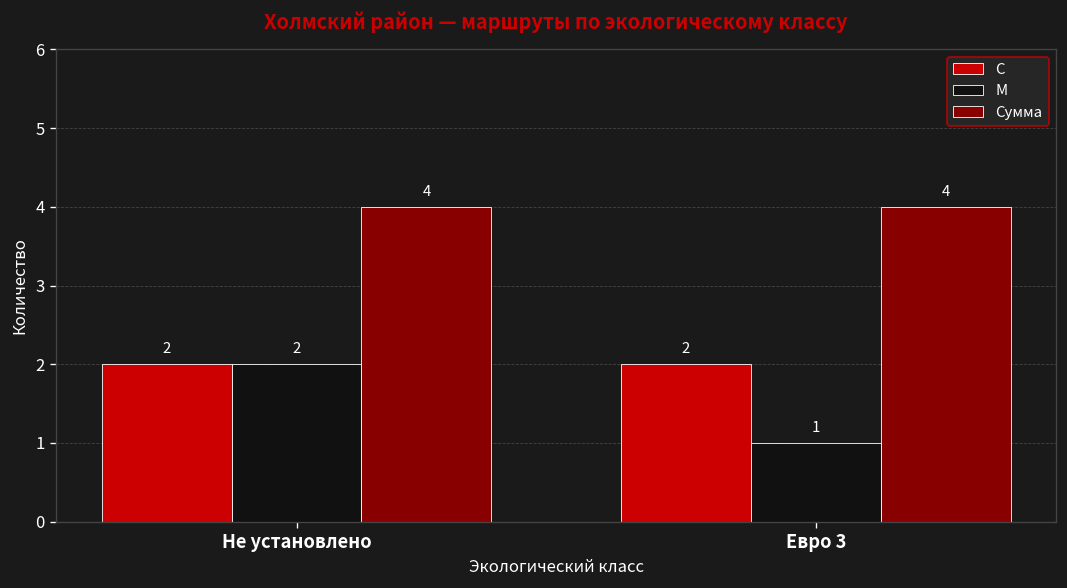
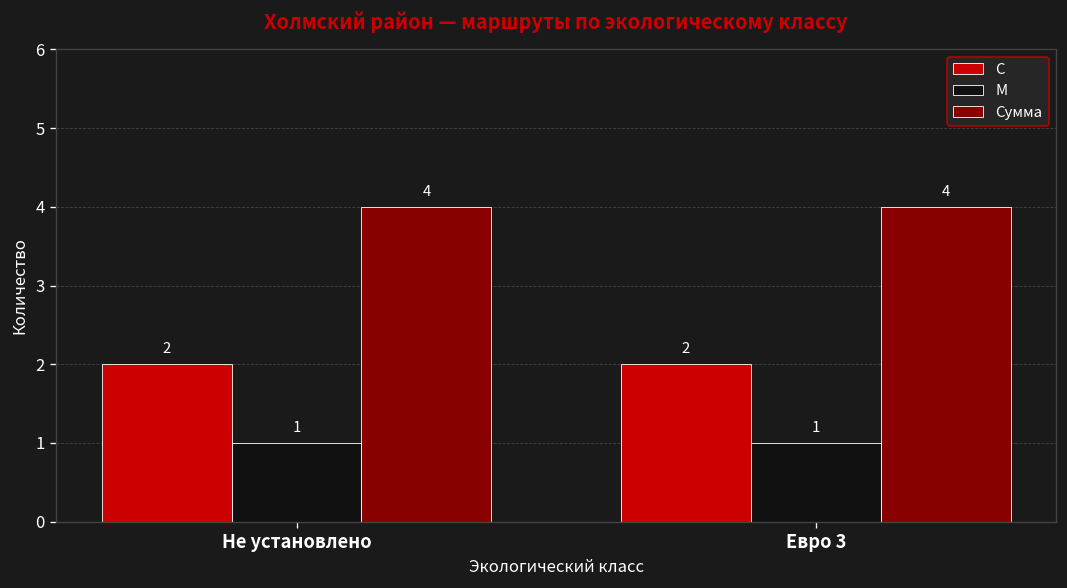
М, Не установлено: 2 -> 1
